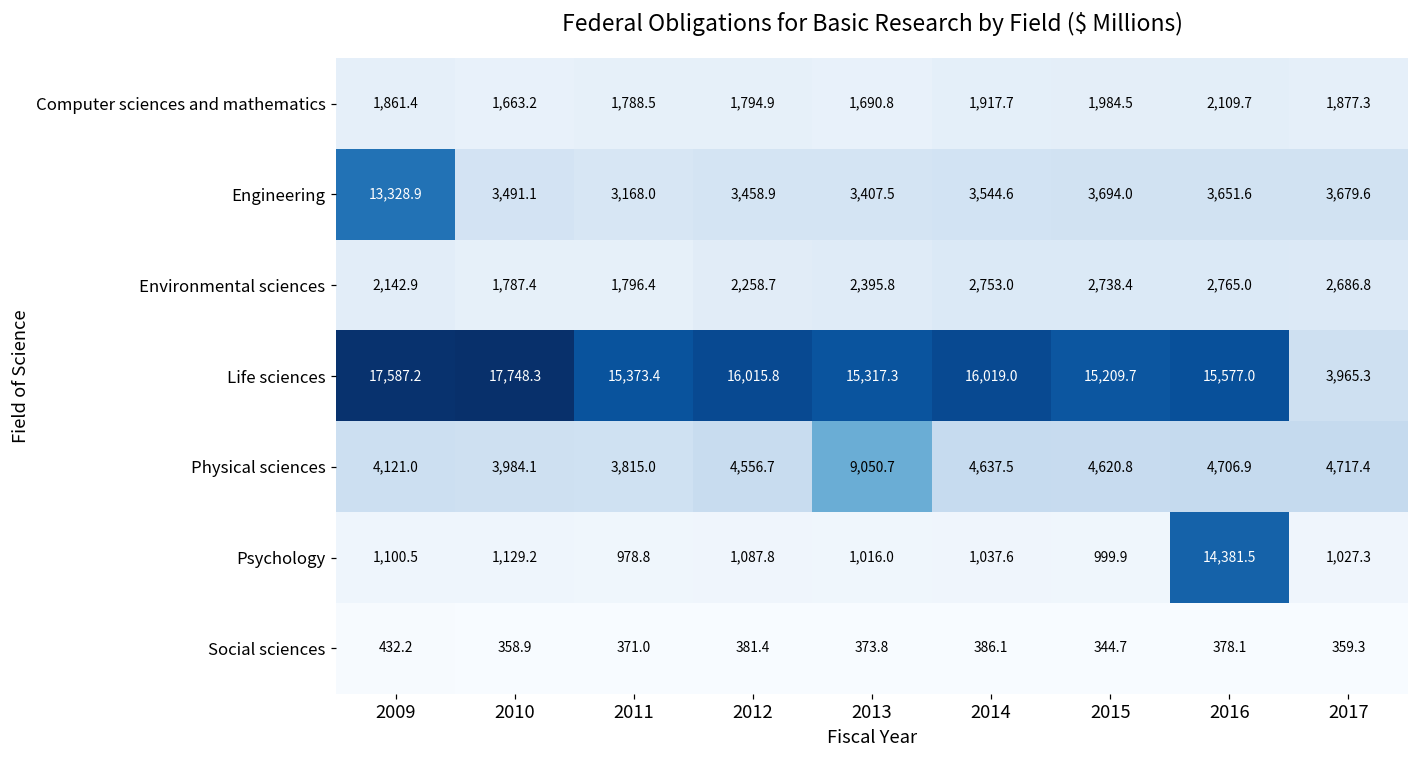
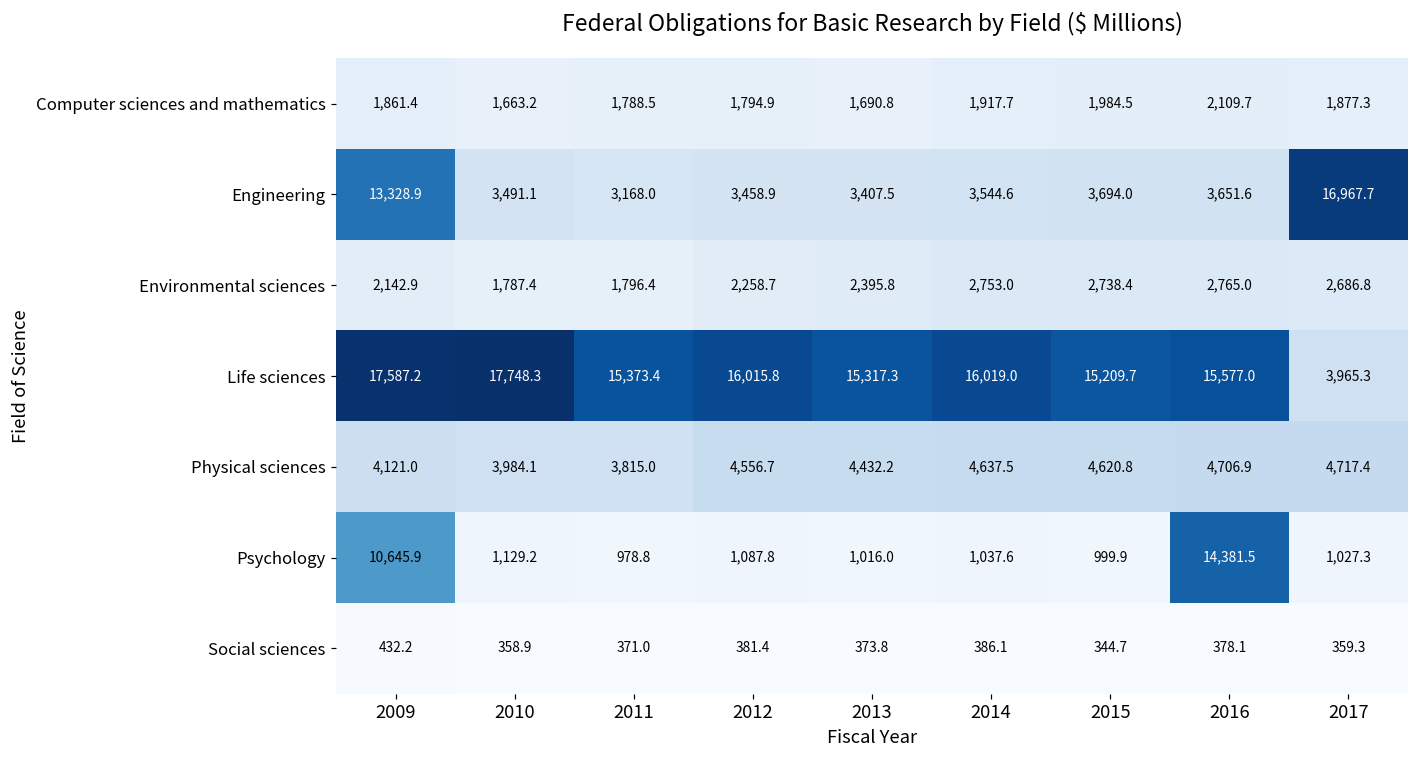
Engineering, 2017: 3,679.6 -> 16,967.7
Physical sciences, 2013: 9,050.7 -> 4,432.2
Psychology, 2009: 1,100.5 -> 10,645.9
